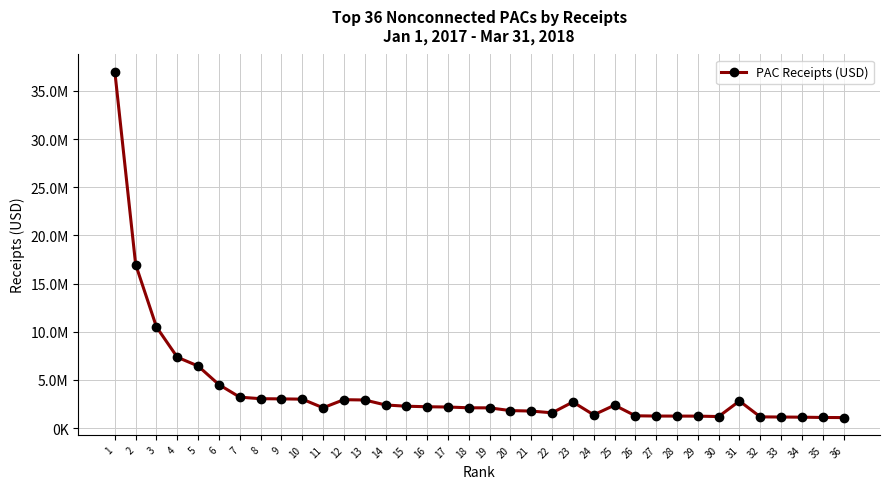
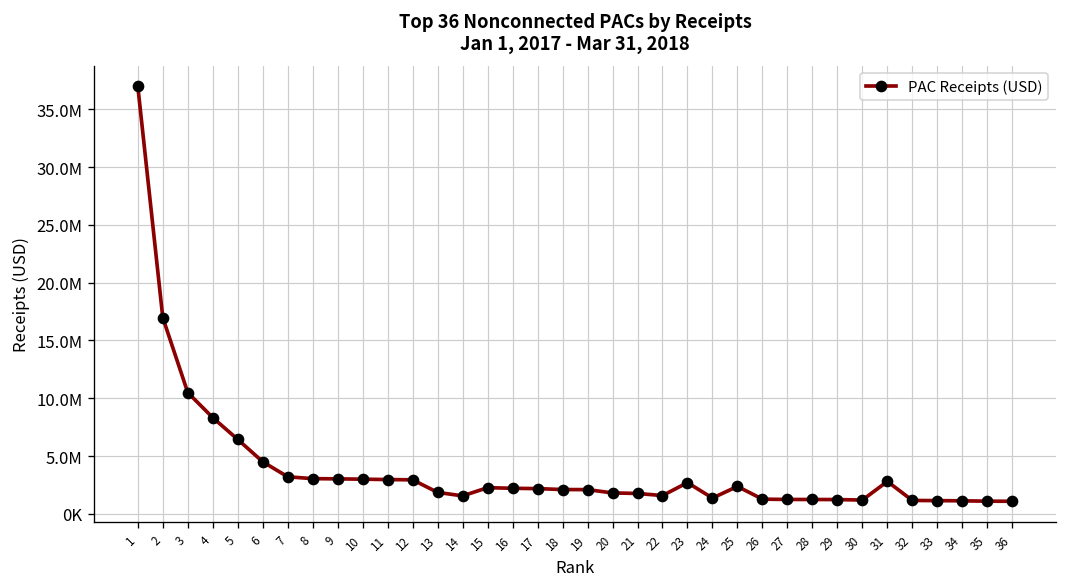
4: 7000000 -> 8000000
11: 2000000 -> 3000000
13: 3000000 -> 2000000
14: 2400000 -> 1600000
